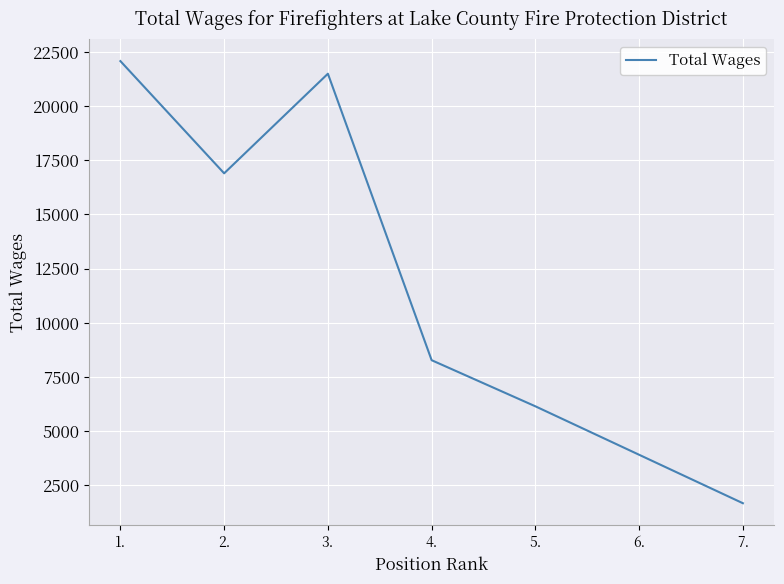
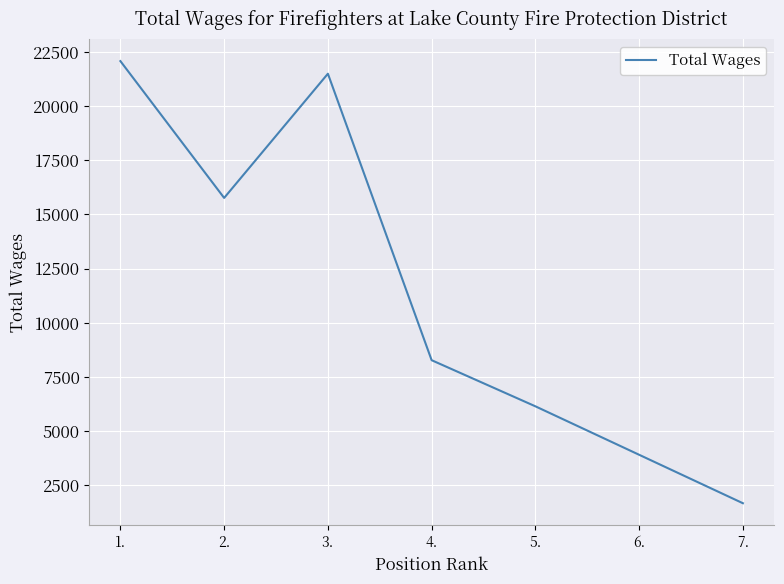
2.: 16900 -> 15800
